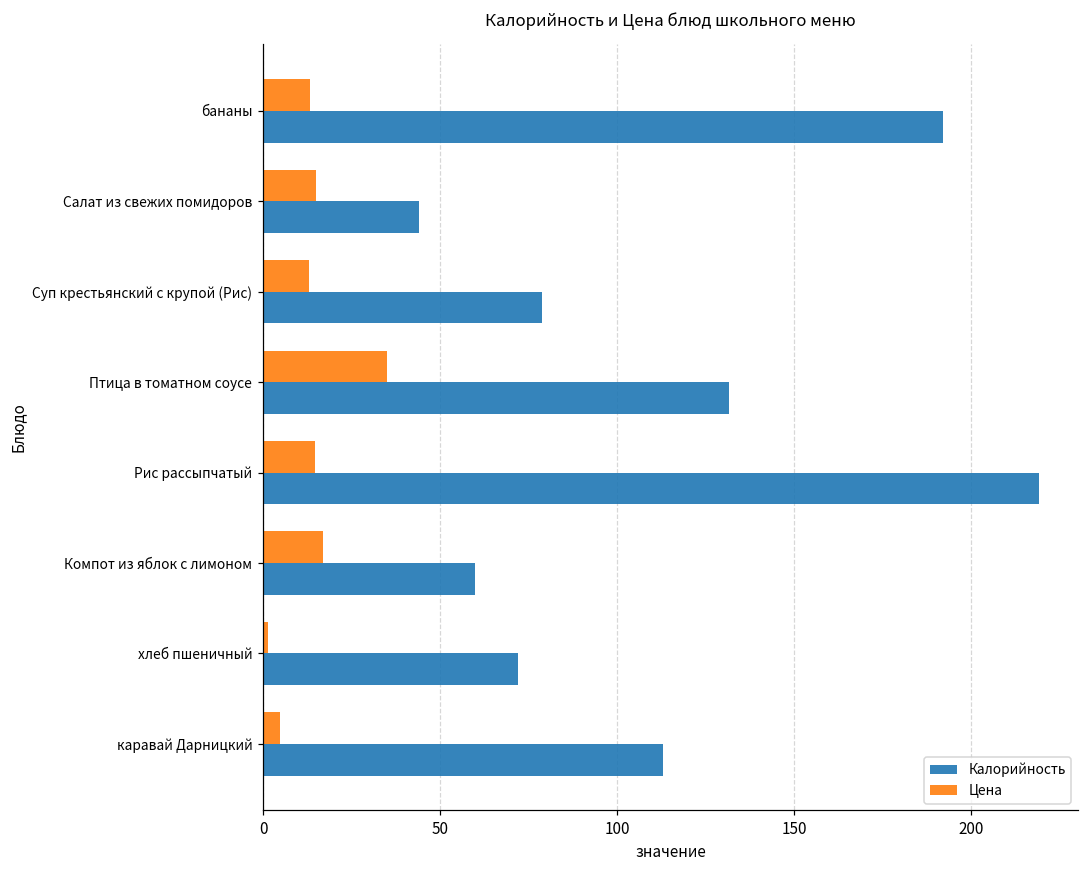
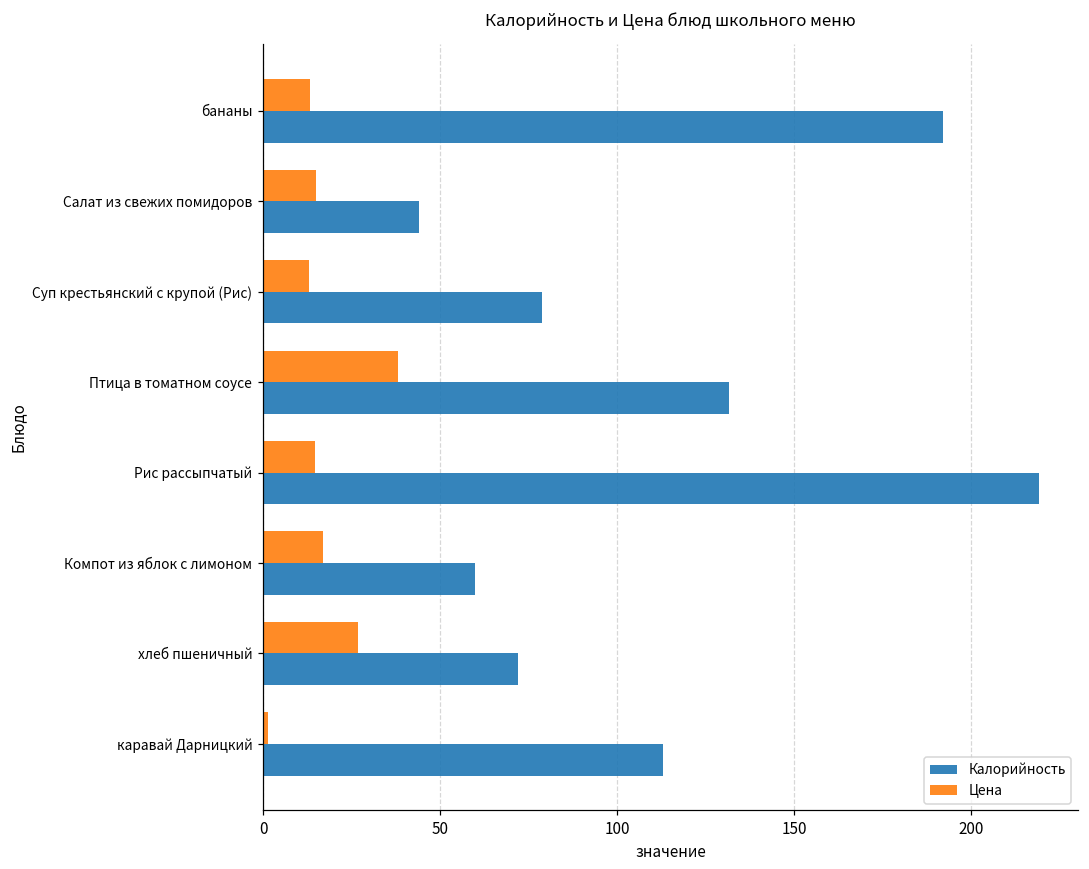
Цена, Птица в томатном соусе: 35 -> 38
Цена, хлеб пшеничный: 2 -> 27
Цена, каравай Дарницкий: 5 -> 1
